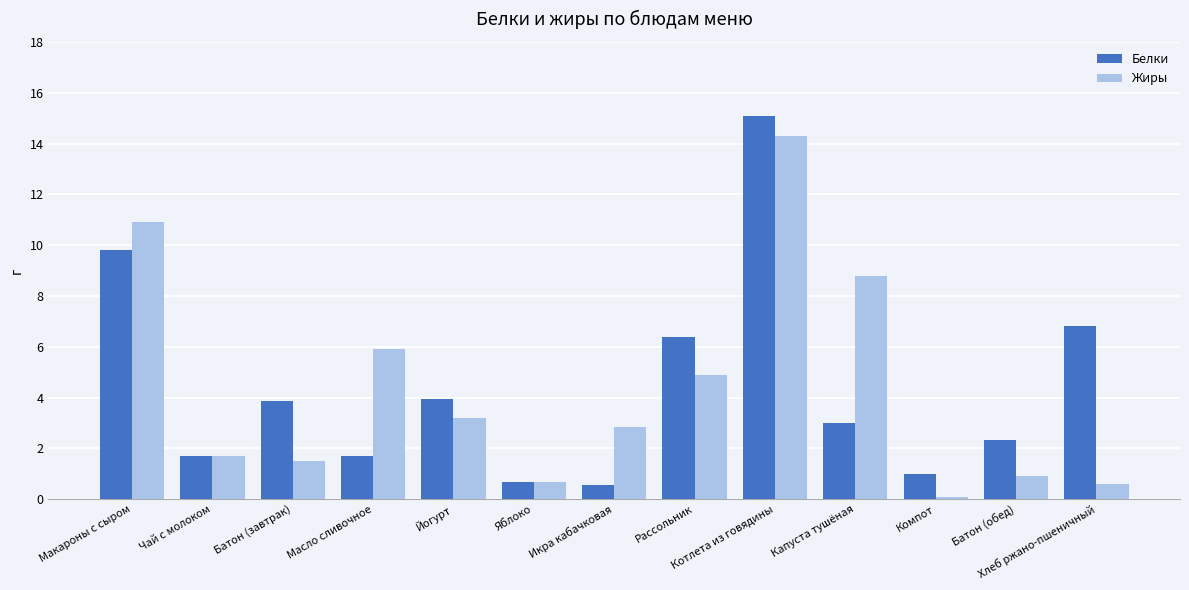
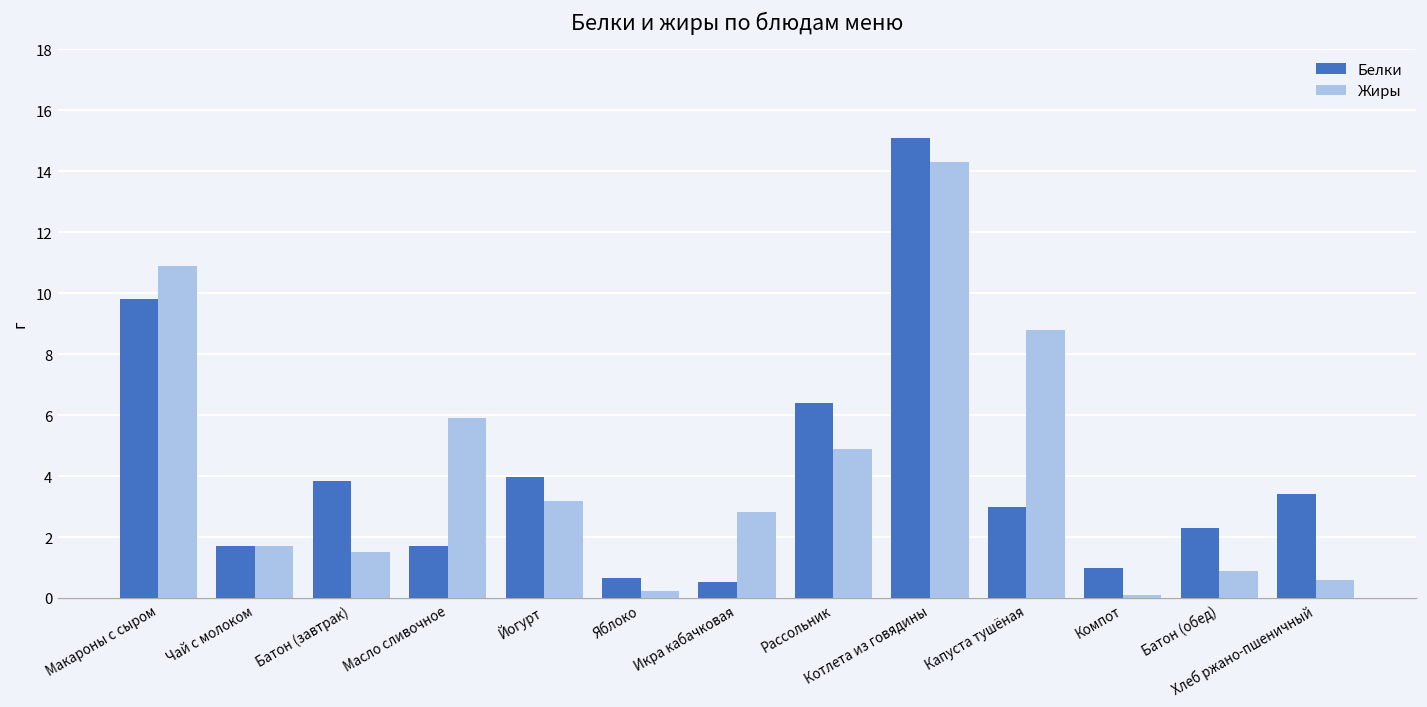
Жиры, Яблоко: 0.7 -> 0.2
Белки, Хлеб ржано-пшеничный: 6.8 -> 3.4
